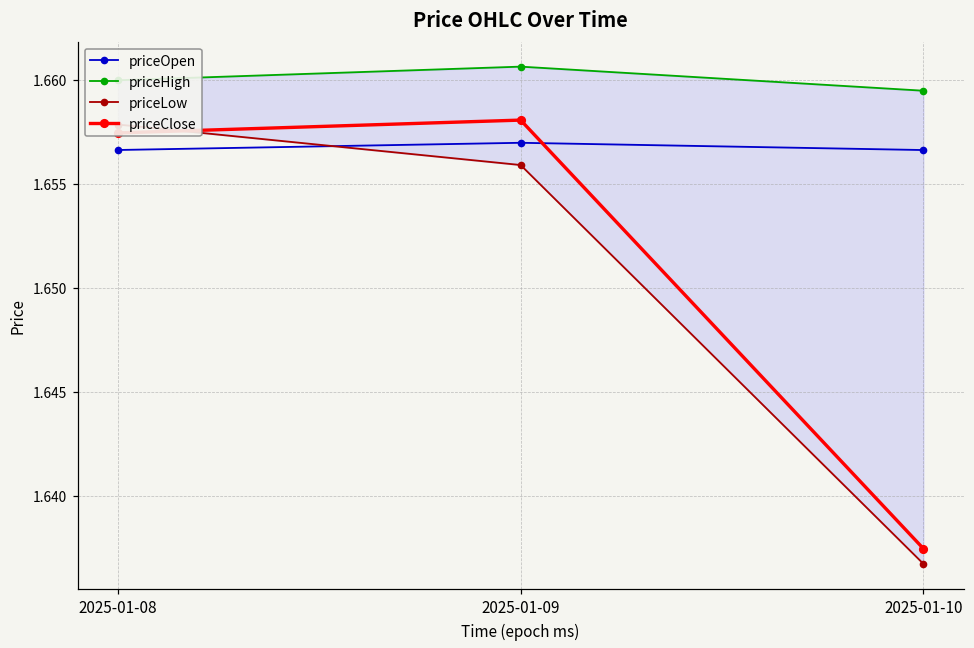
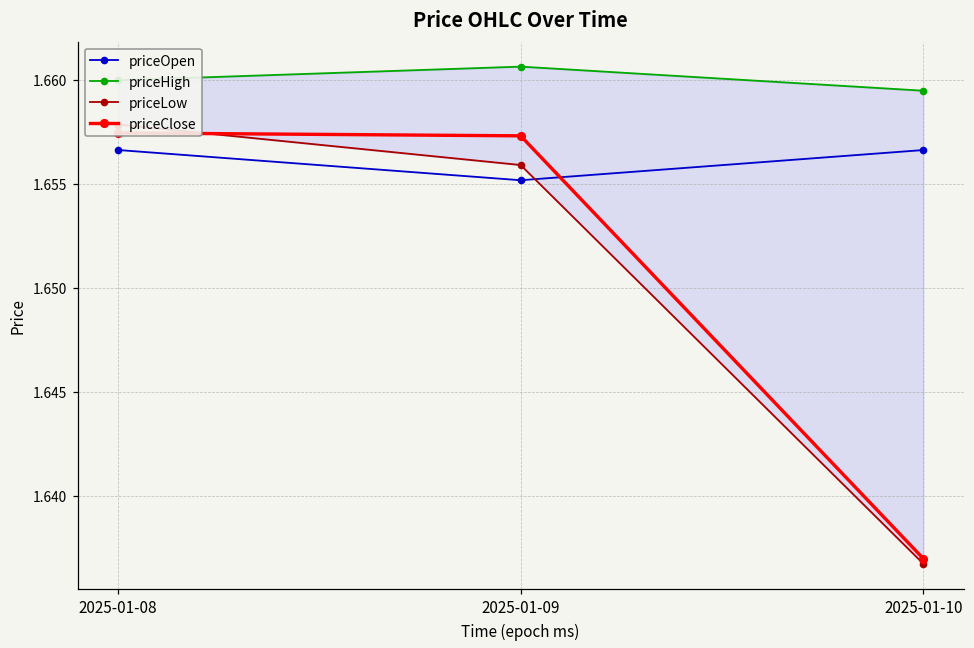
priceOpen, 2025-01-09: 1.6570 -> 1.6552
priceClose, 2025-01-09: 1.6581 -> 1.6573
priceClose, 2025-01-10: 1.6375 -> 1.6370
